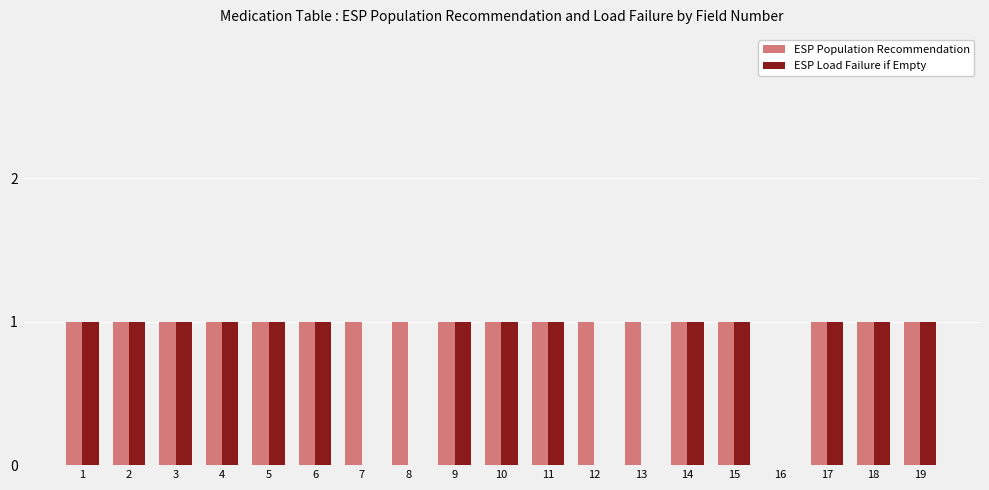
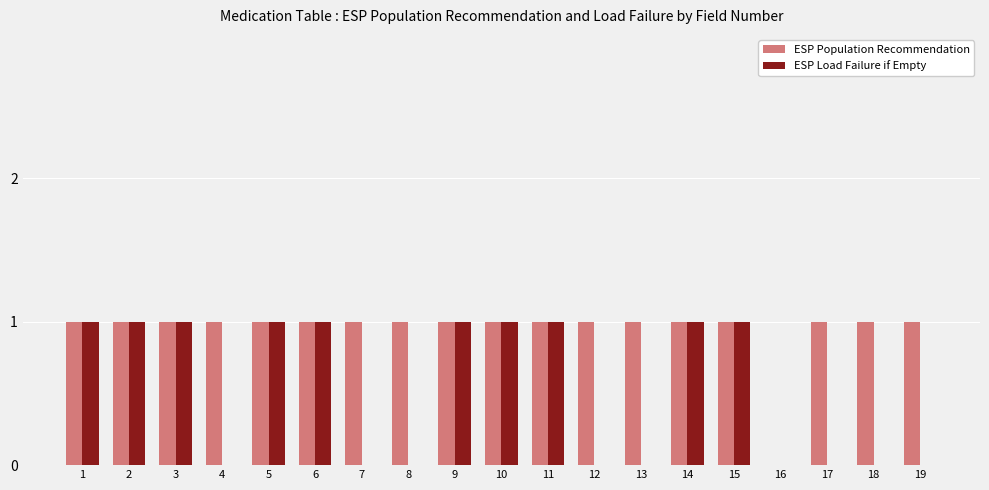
ESP Load Failure if Empty, 4: 1 -> 0
ESP Load Failure if Empty, 17: 1 -> 0
ESP Load Failure if Empty, 18: 1 -> 0
ESP Load Failure if Empty, 19: 1 -> 0
